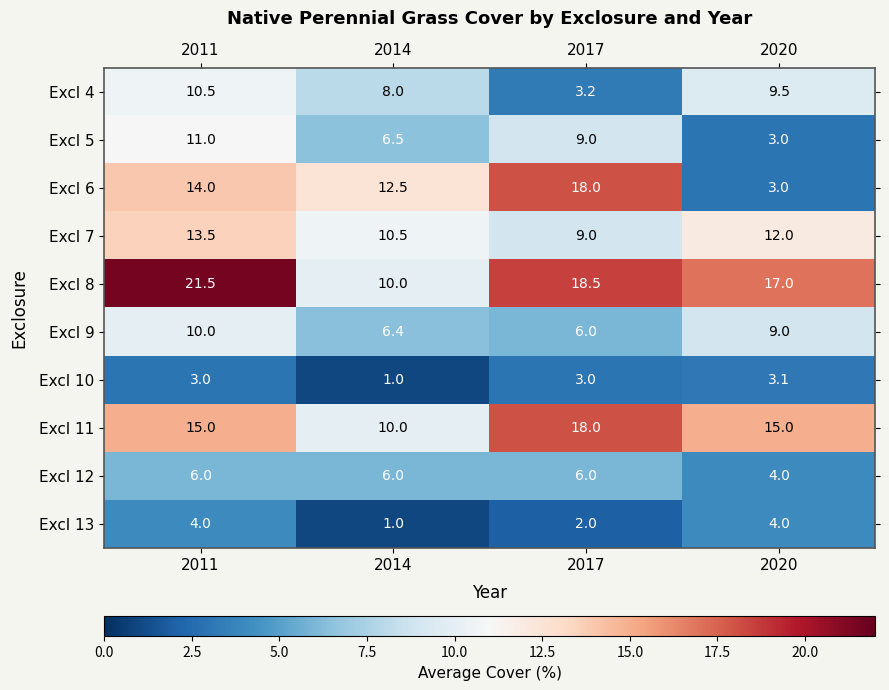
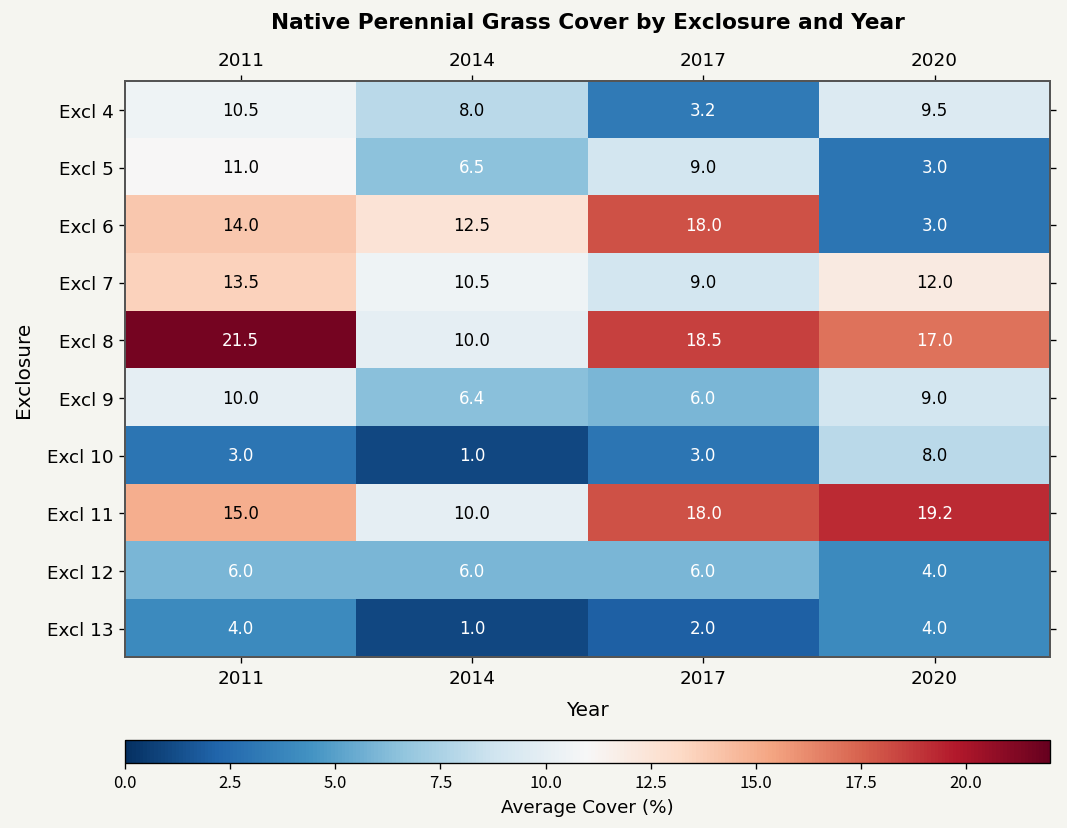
Excl 10, 2020: 3.1 -> 8.0
Excl 11, 2020: 15.0 -> 19.2
